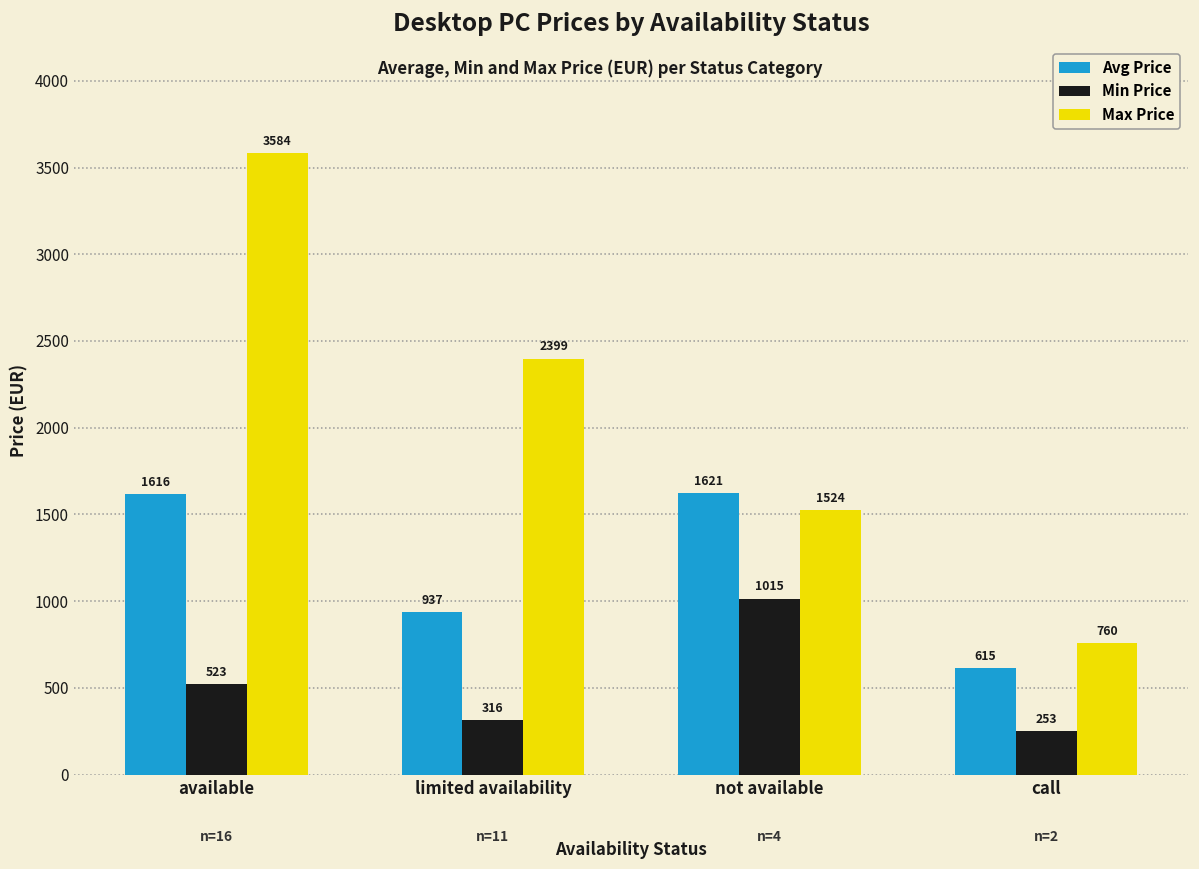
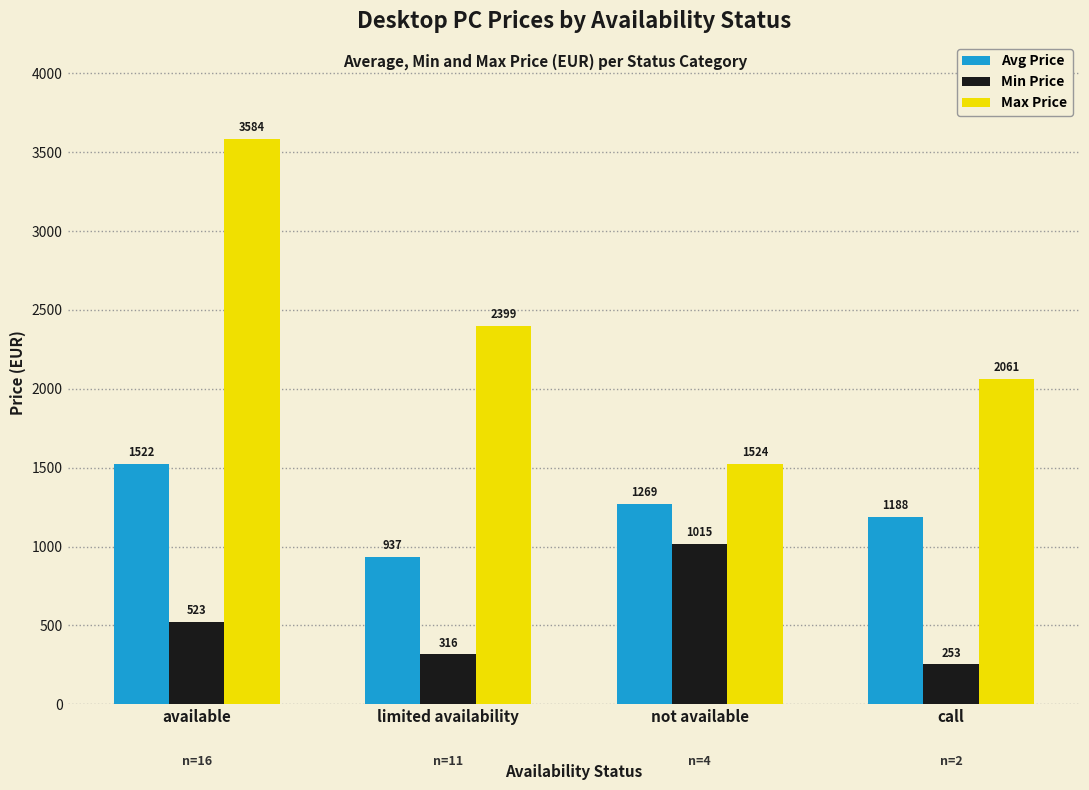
Avg Price, available: 1616 -> 1522
Avg Price, not available: 1621 -> 1269
Avg Price, call: 615 -> 1188
Max Price, call: 760 -> 2061
